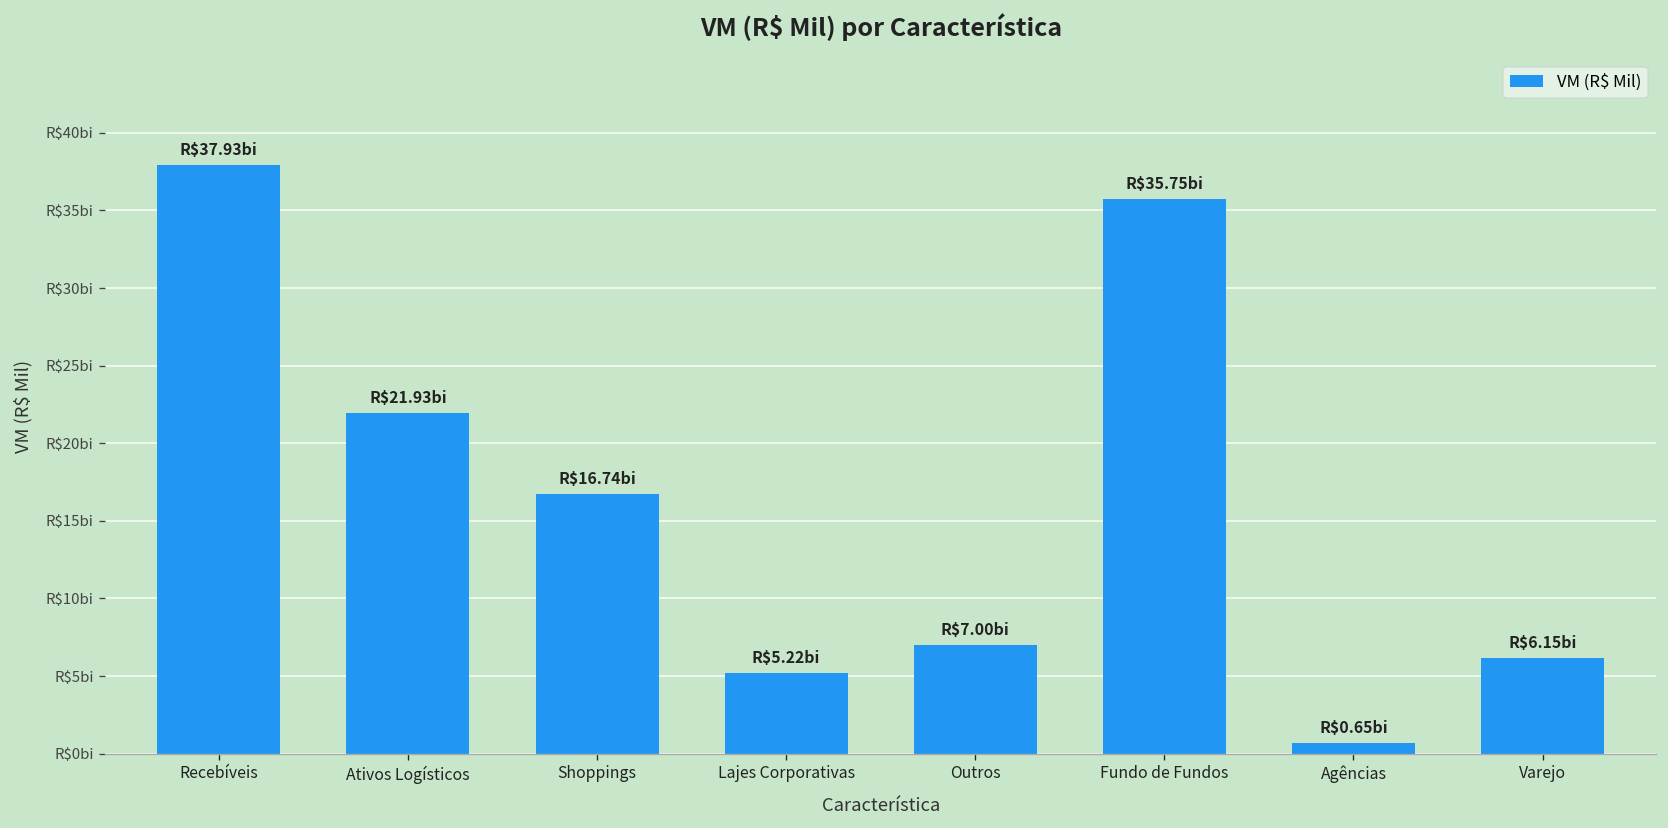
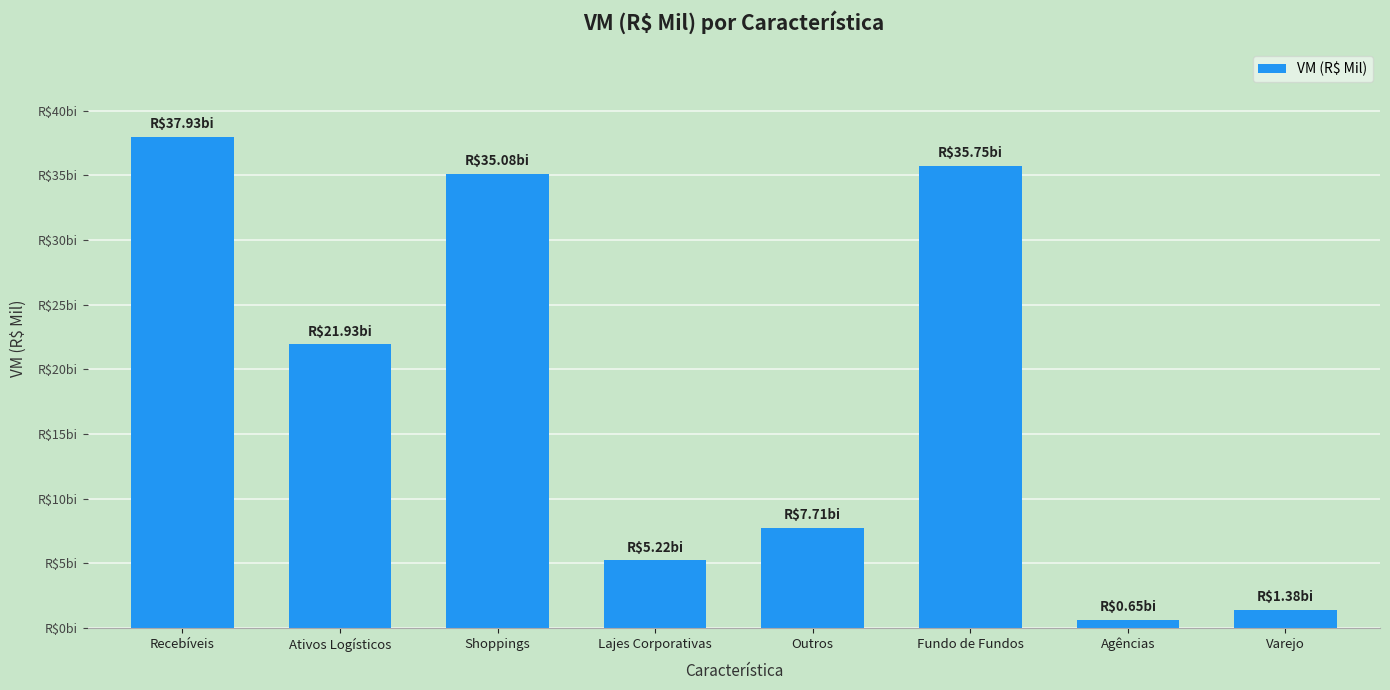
Shoppings: $16.74 -> $35.08
Outros: $7.00 -> $7.71
Varejo: $6.15 -> $1.38
